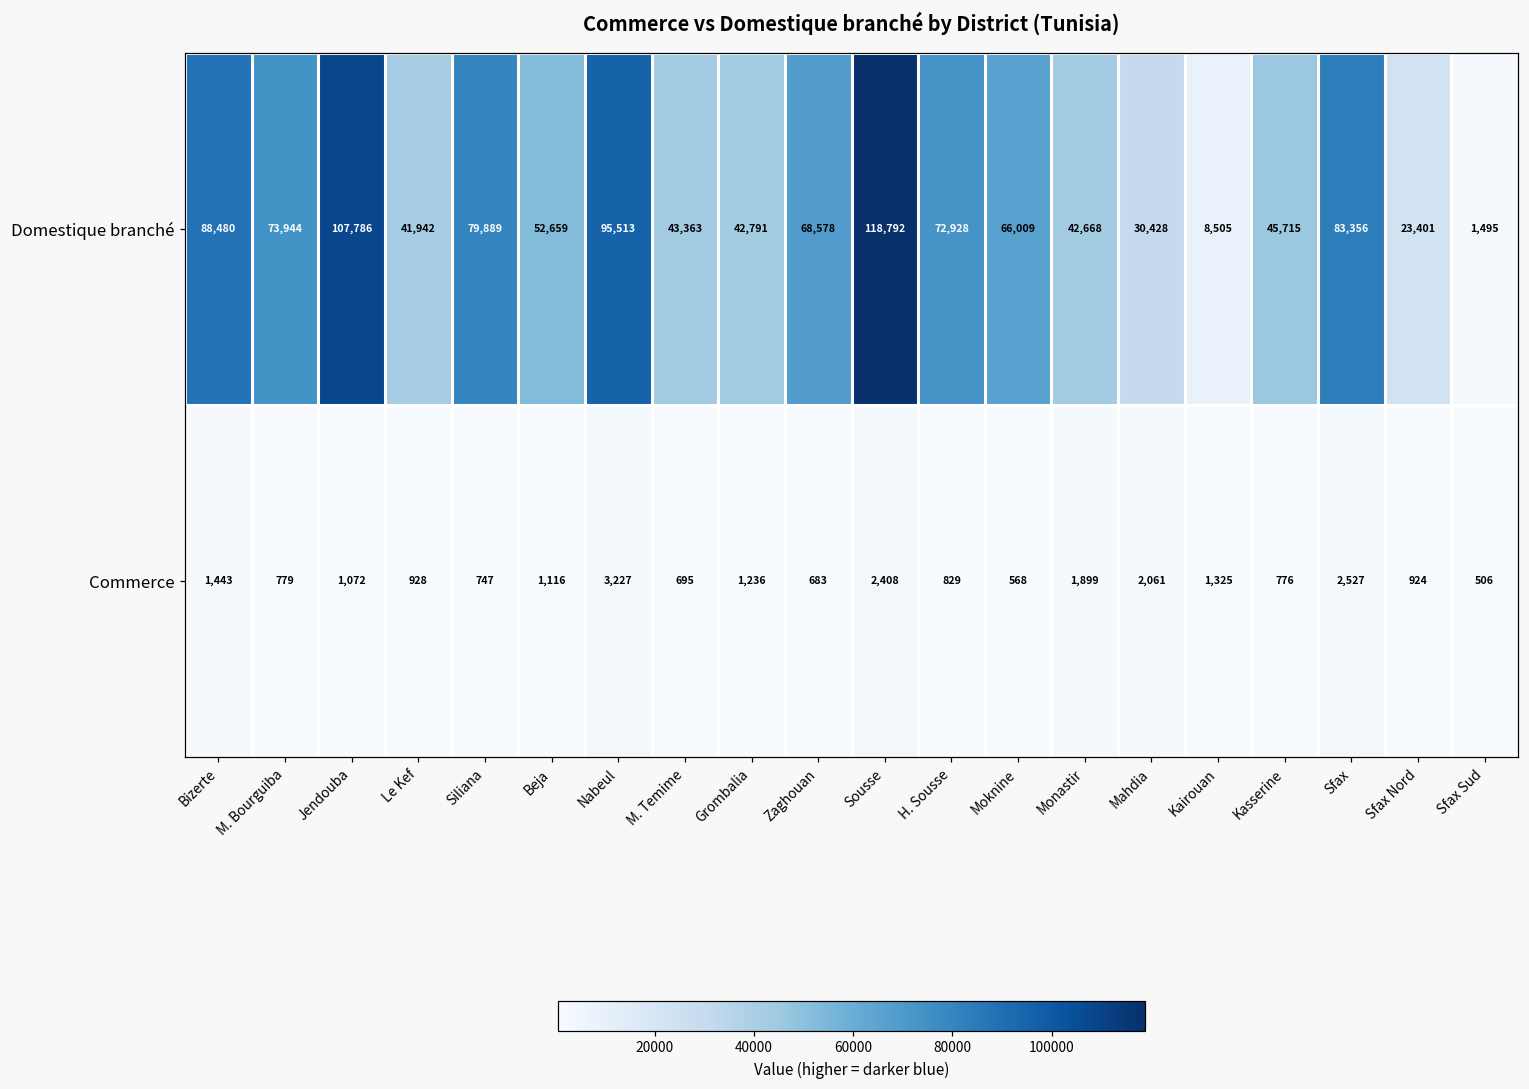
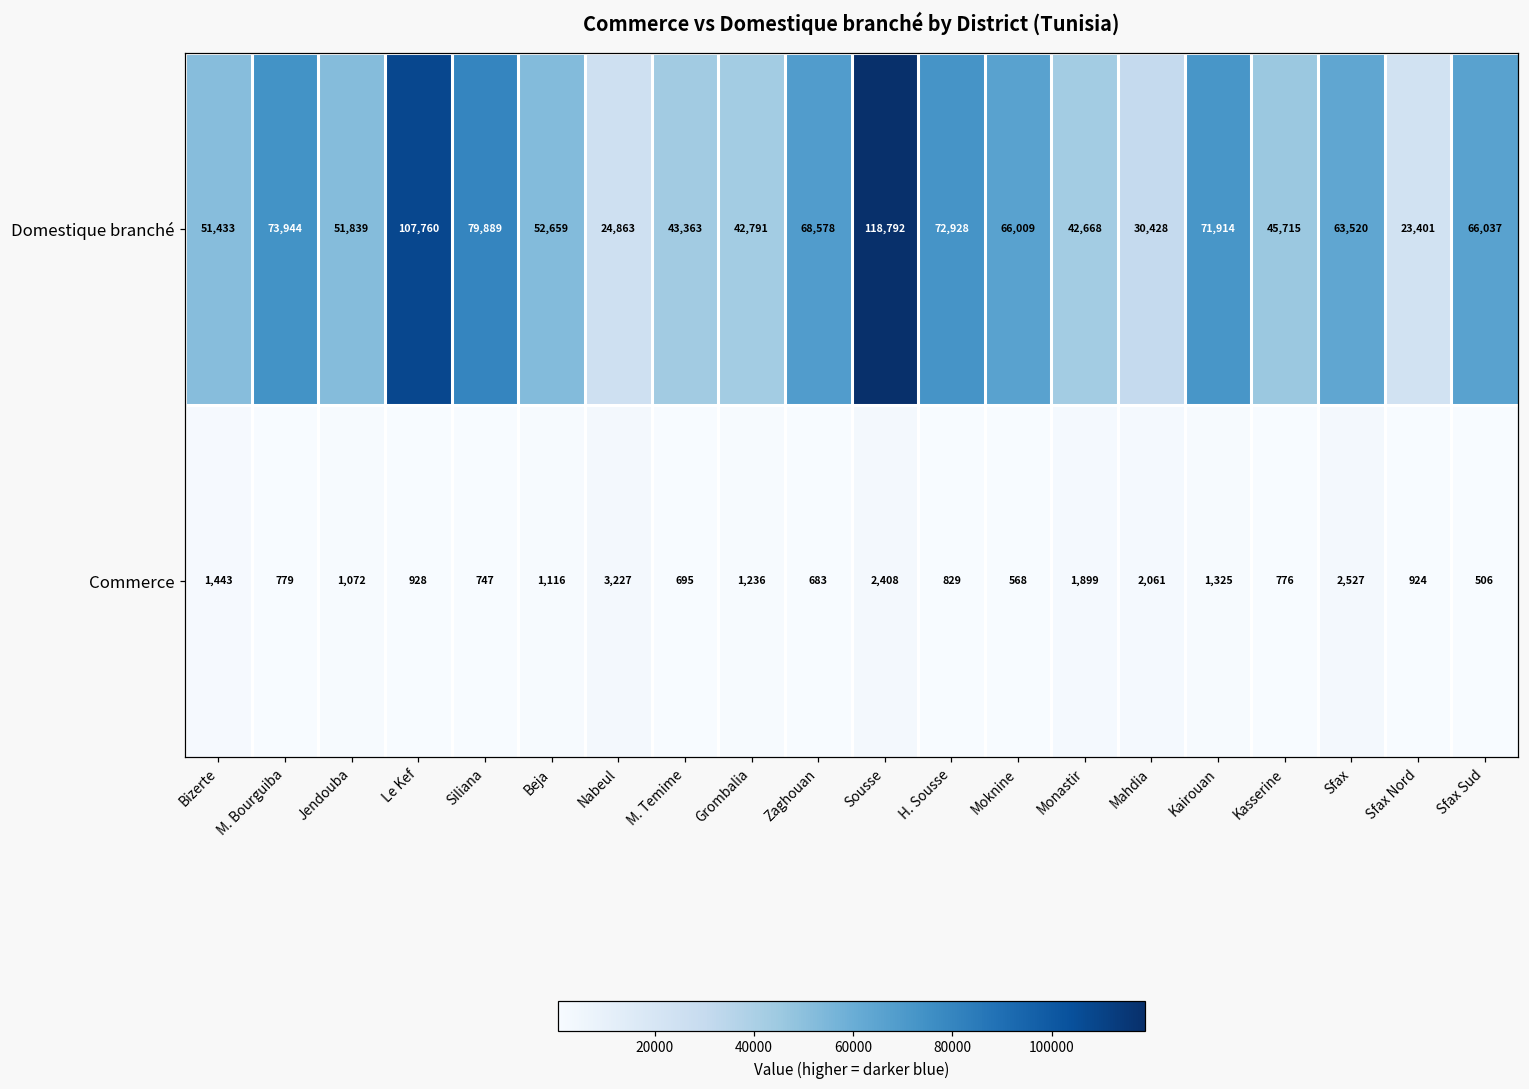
Domestique branché, Bizerte: 88,480 -> 51,433
Domestique branché, Jendouba: 107,786 -> 51,839
Domestique branché, Le Kef: 41,942 -> 107,760
Domestique branché, Nabeul: 95,513 -> 24,863
Domestique branché, Kairouan: 8,505 -> 71,914
Domestique branché, Sfax: 83,356 -> 63,520
Domestique branché, Sfax Sud: 1,495 -> 66,037
